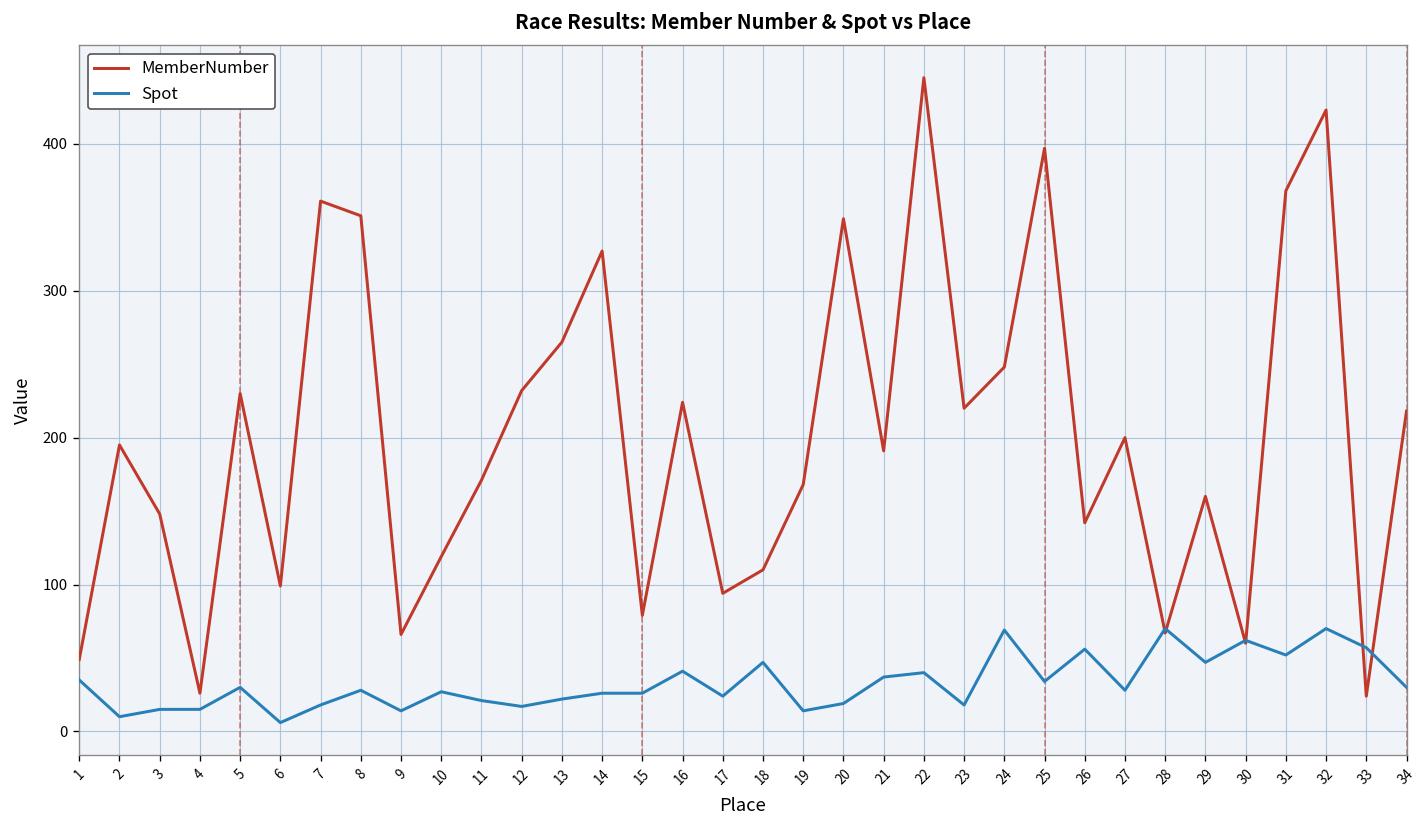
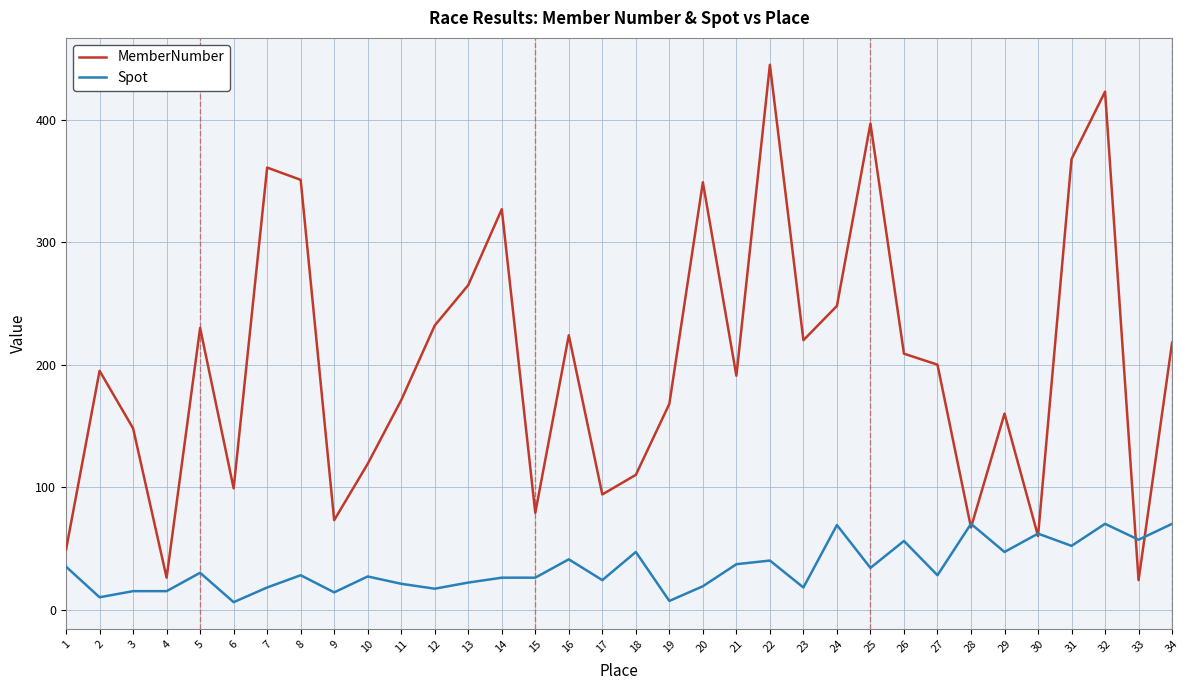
MemberNumber, 9: 66 -> 73
Spot, 19: 14 -> 7
MemberNumber, 26: 142 -> 209
Spot, 34: 30 -> 70
